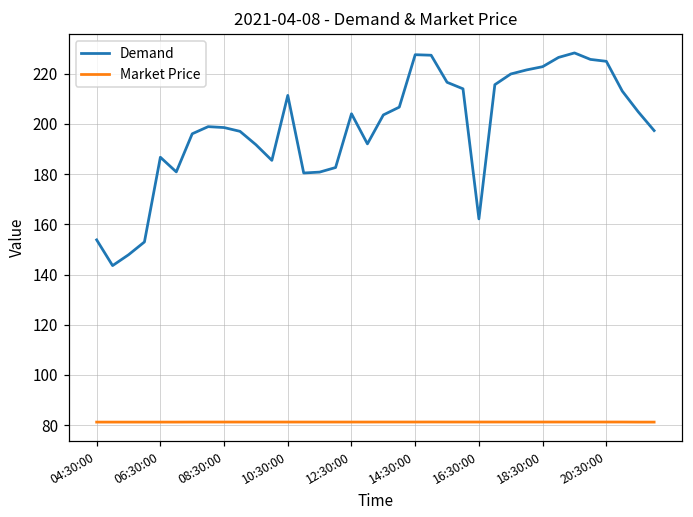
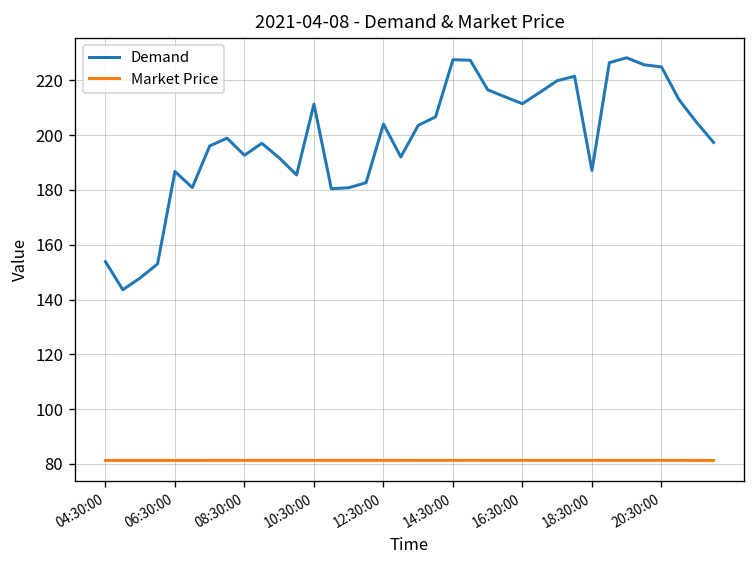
Demand, 08:30:00: 199 -> 193
Demand, 16:30:00: 162 -> 211
Demand, 18:30:00: 223 -> 187
